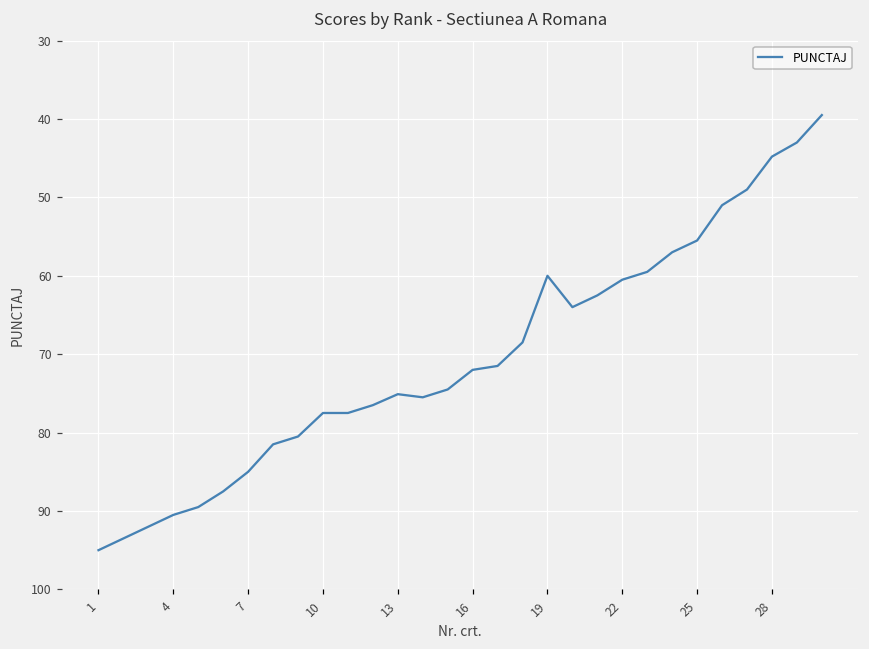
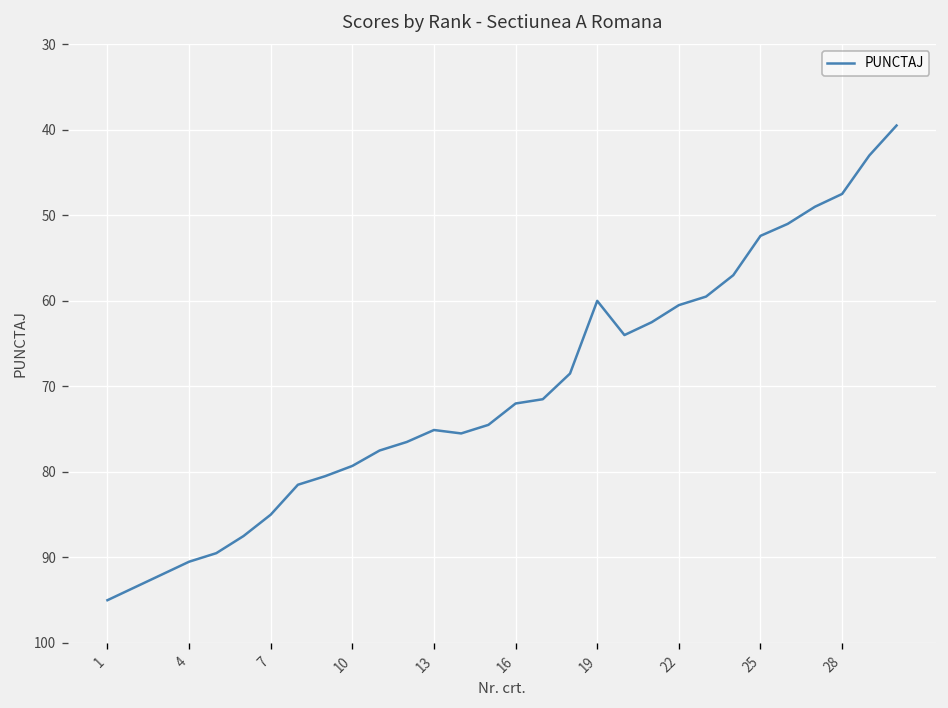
10: 78 -> 79
25: 56 -> 52
28: 45 -> 48
